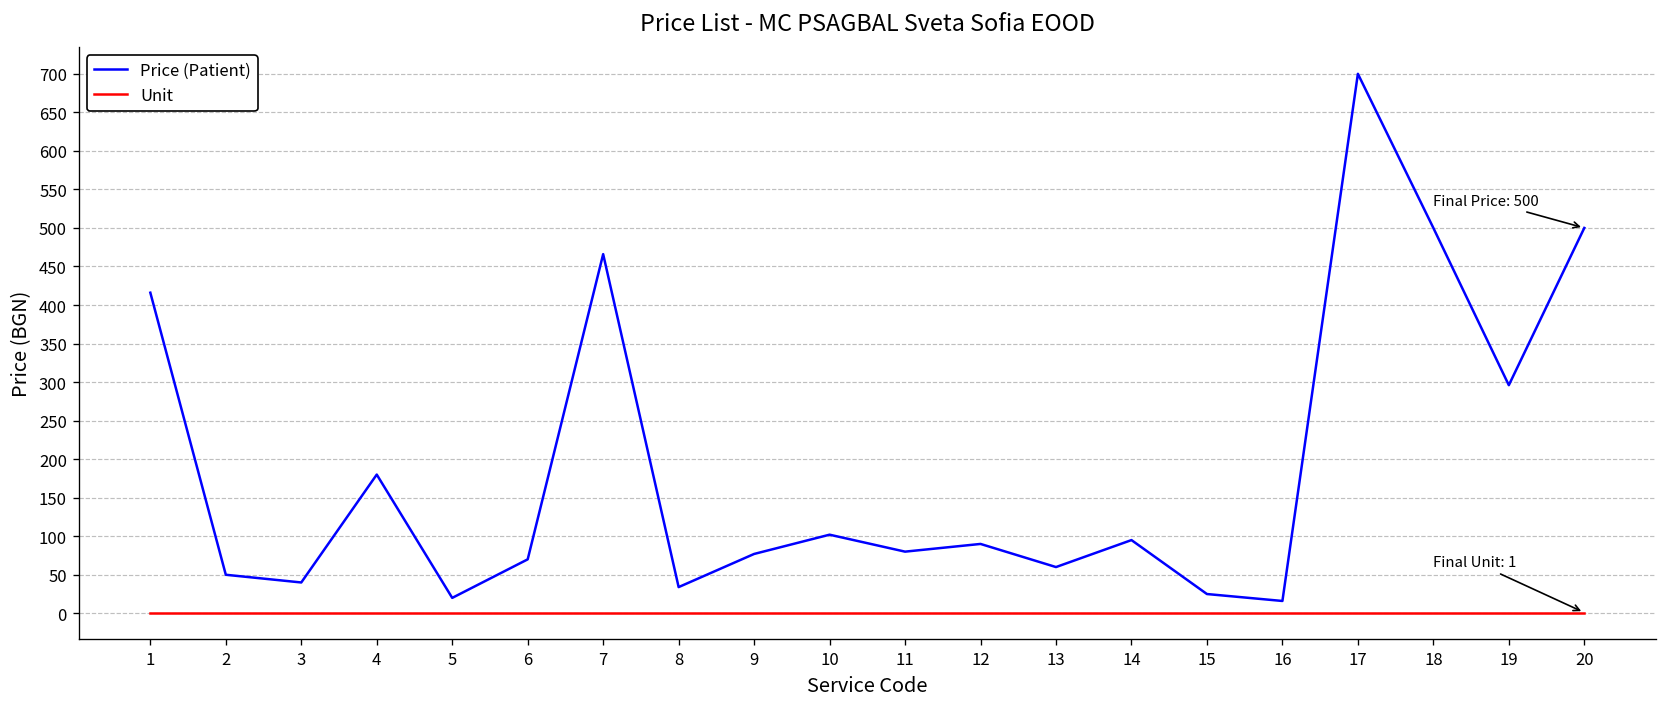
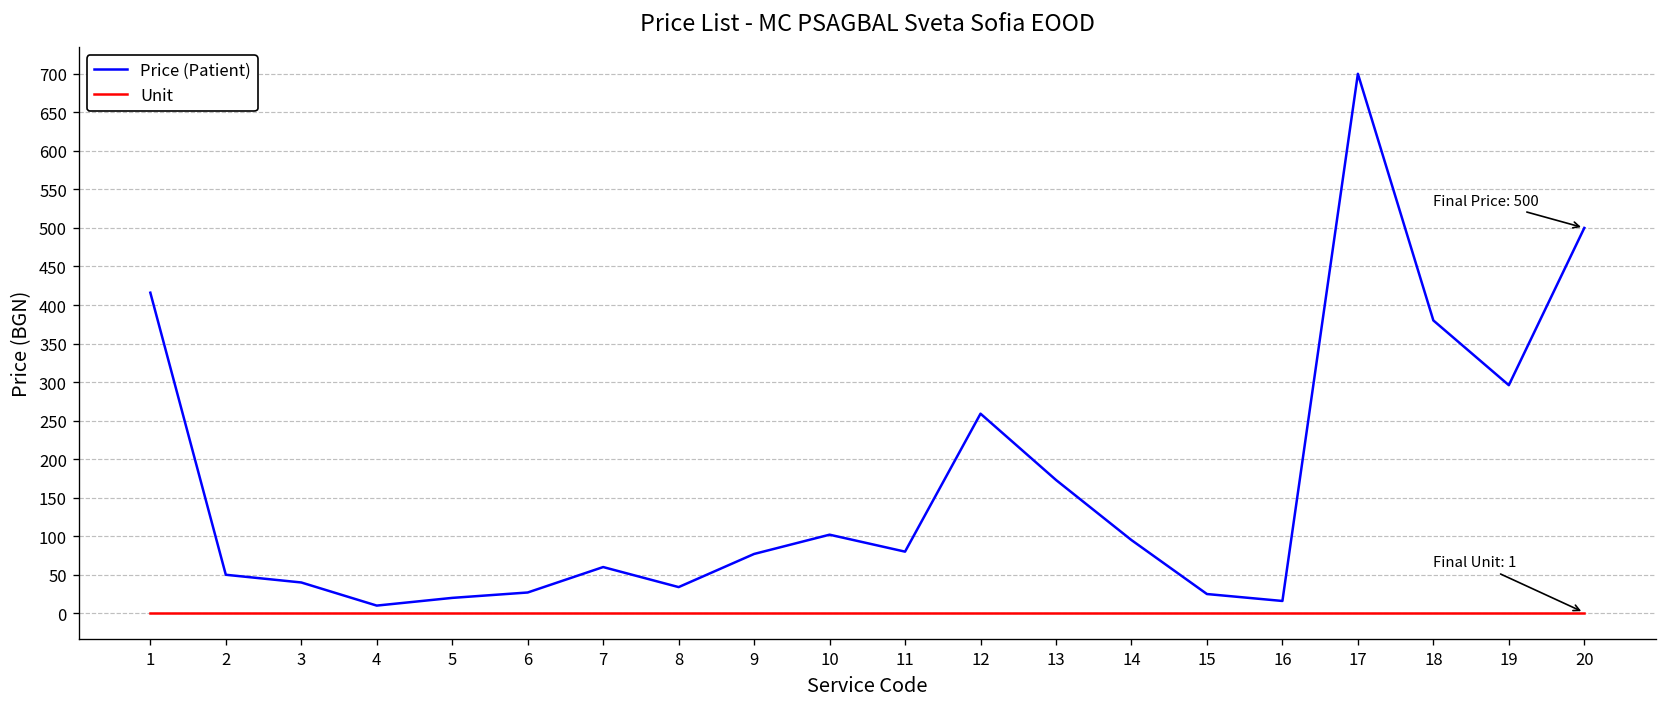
Price (Patient), 4: 180 -> 10
Price (Patient), 6: 70 -> 30
Price (Patient), 7: 470 -> 60
Price (Patient), 12: 90 -> 260
Price (Patient), 13: 60 -> 170
Price (Patient), 18: 500 -> 380
